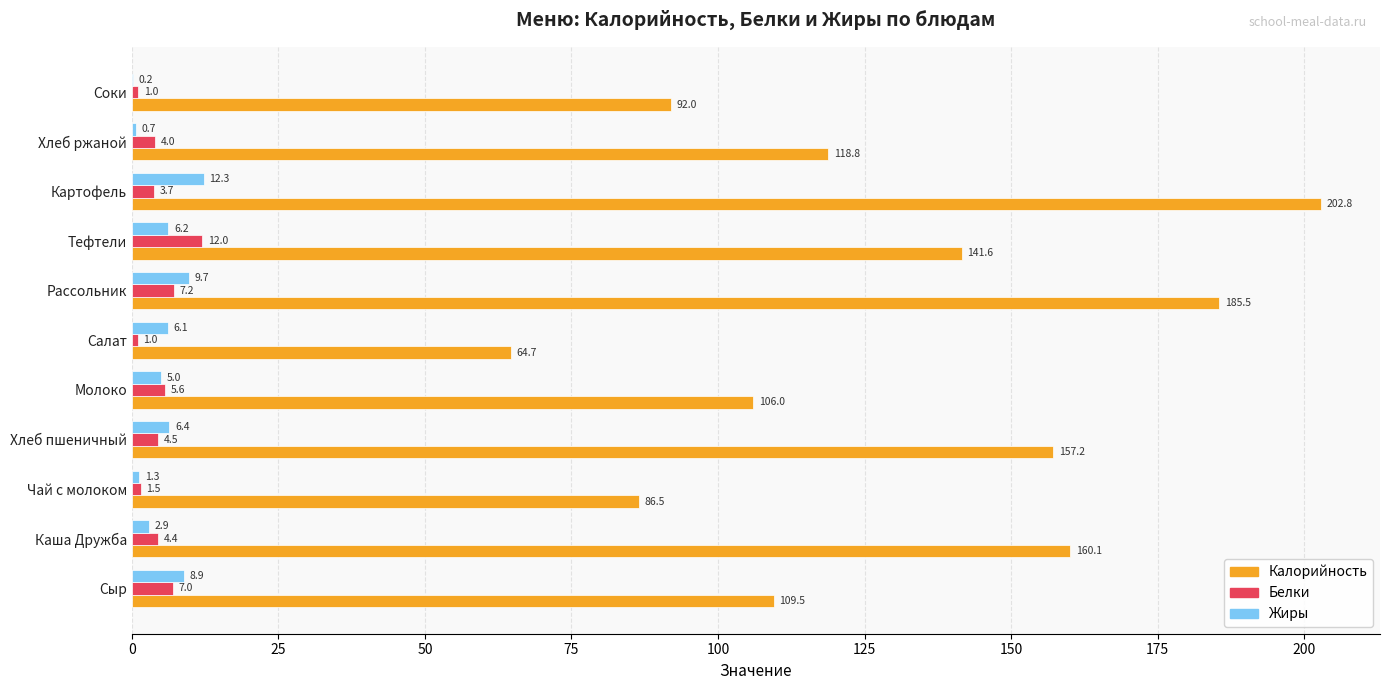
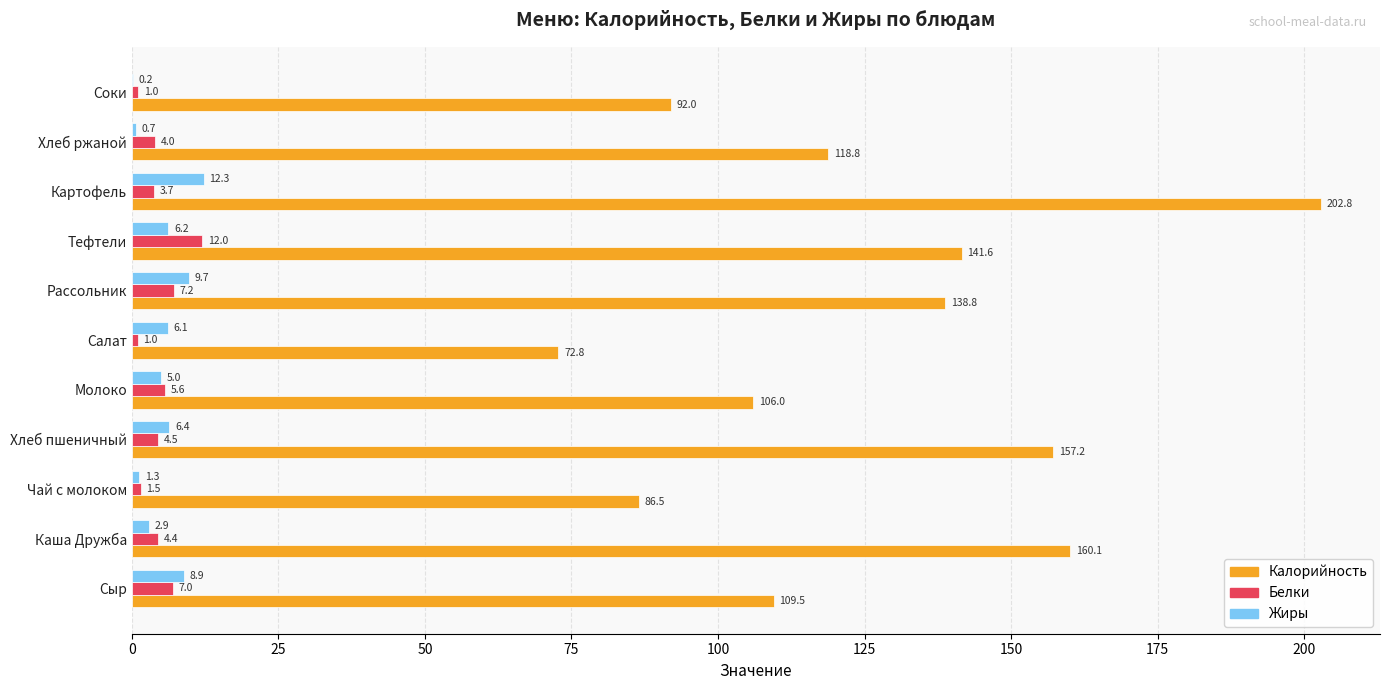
Калорийность, Рассольник: 185.5 -> 138.8
Калорийность, Салат: 64.7 -> 72.8
